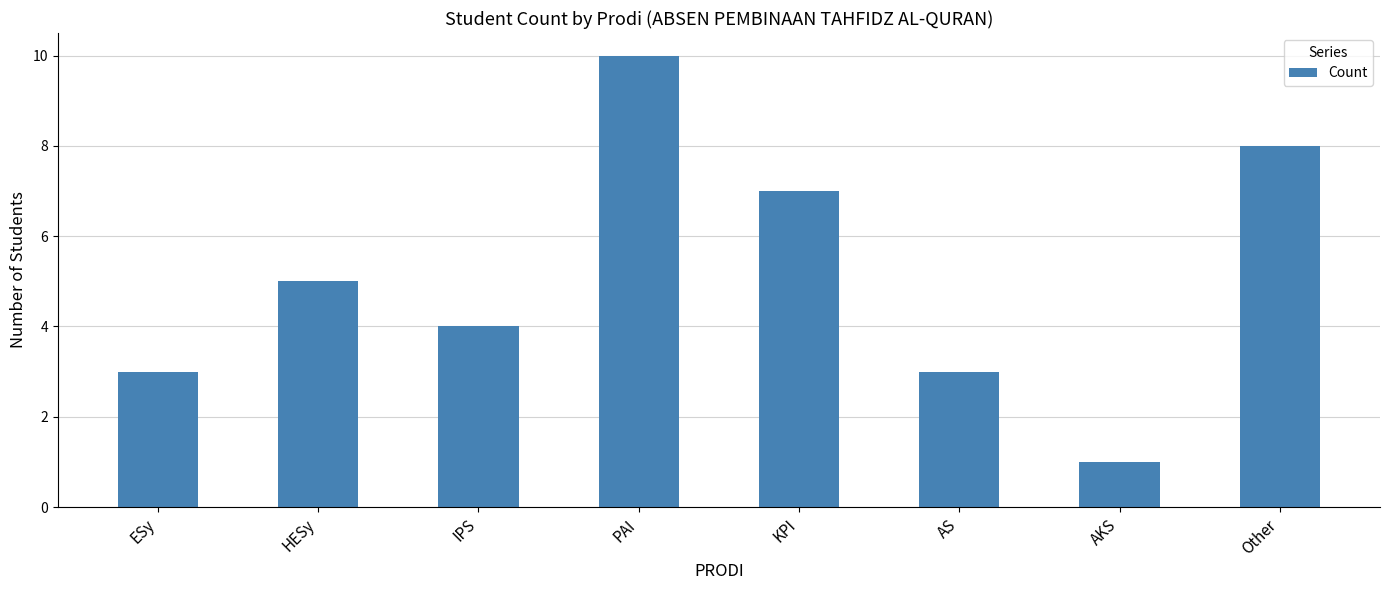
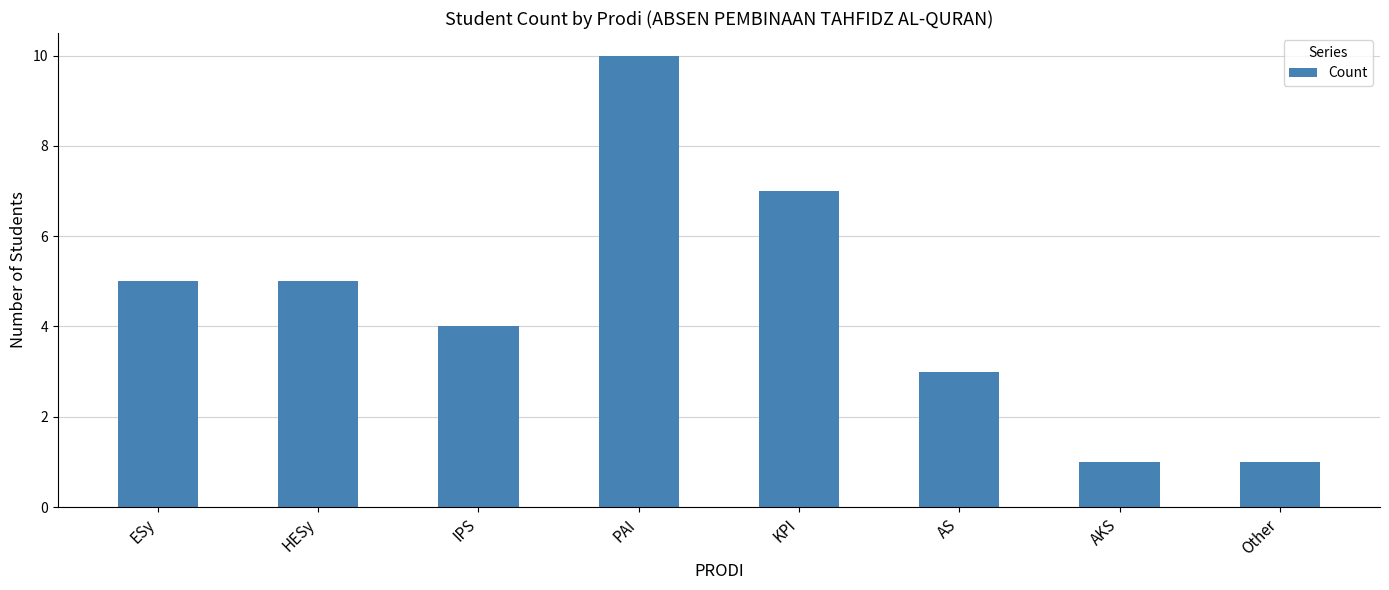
ESy: 3 -> 5
Other: 8 -> 1
